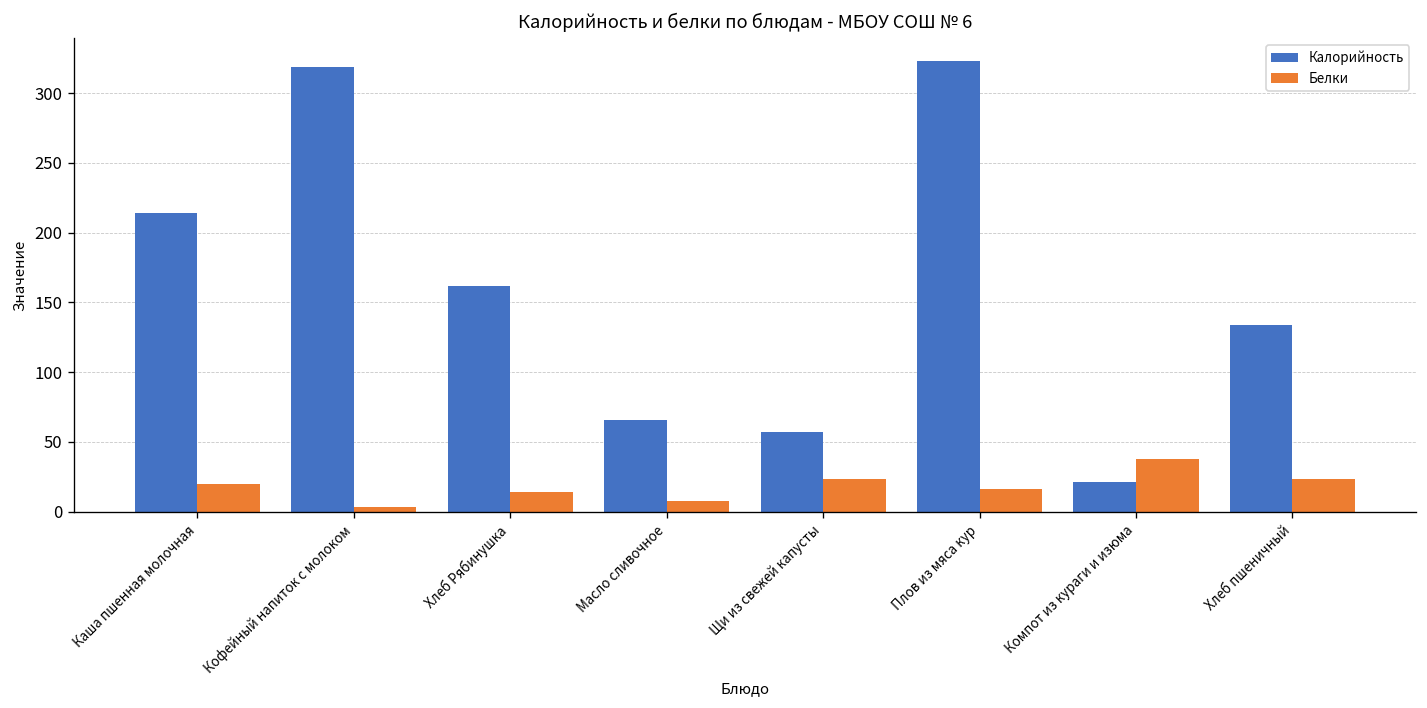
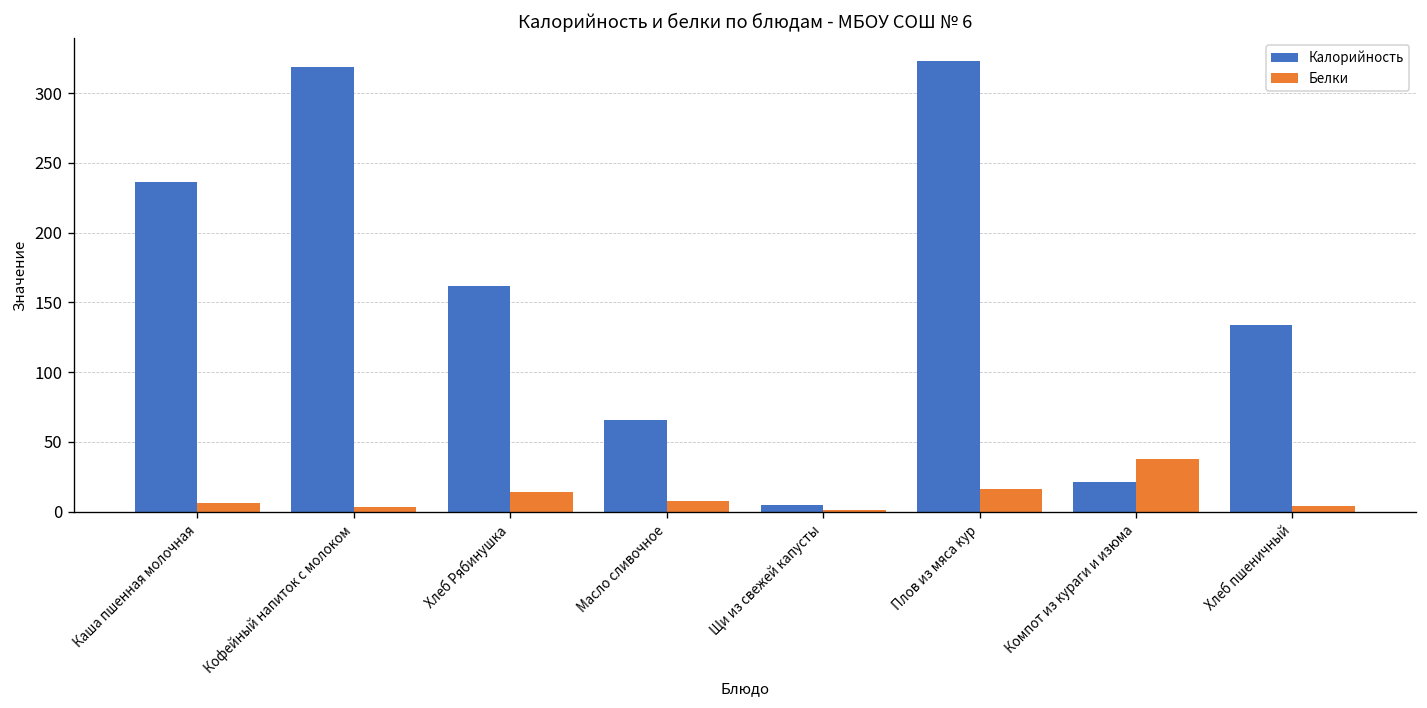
Калорийность, Каша пшенная молочная: 214 -> 236
Белки, Каша пшенная молочная: 20 -> 7
Калорийность, Щи из свежей капусты: 57 -> 5
Белки, Щи из свежей капусты: 23 -> 2
Белки, Хлеб пшеничный: 24 -> 4
